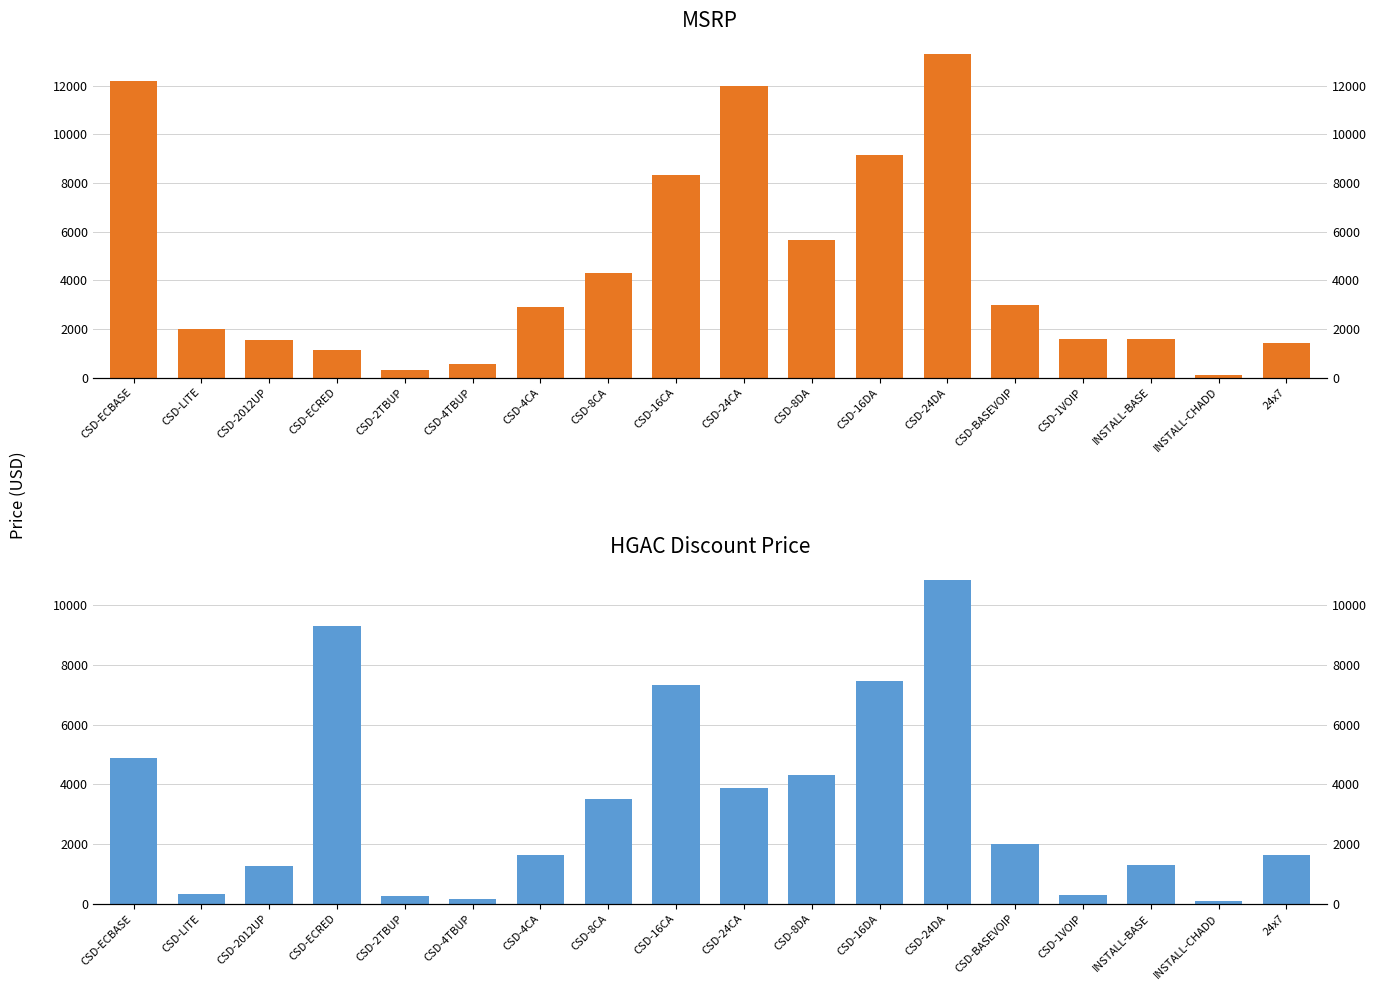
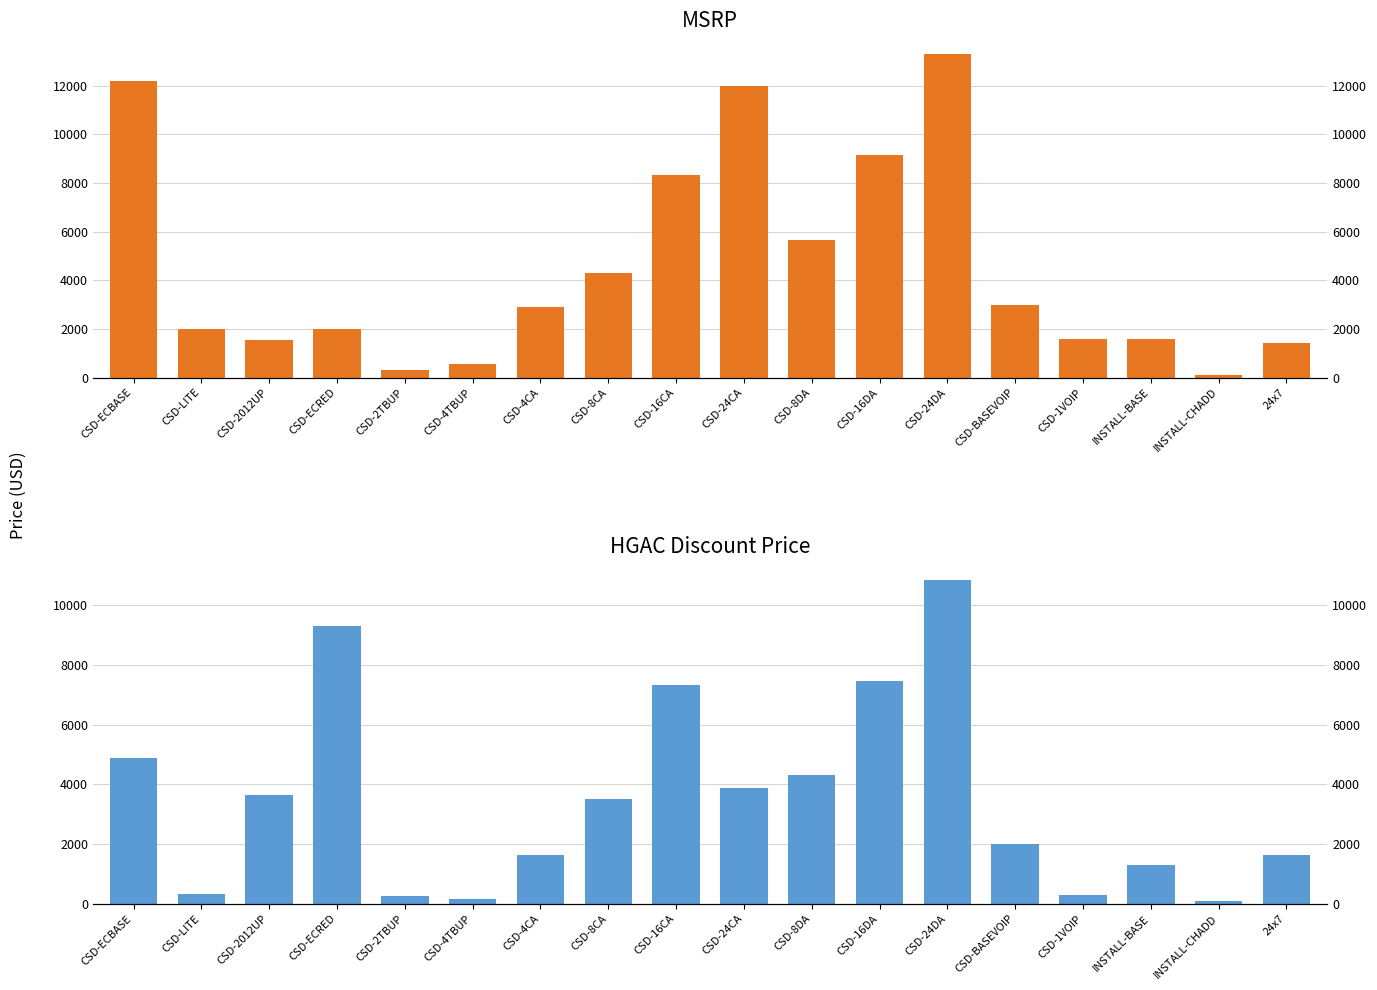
MSRP, CSD-ECRED: 1100 -> 2000
HGAC Discount Price, CSD-2012UP: 1300 -> 3600
